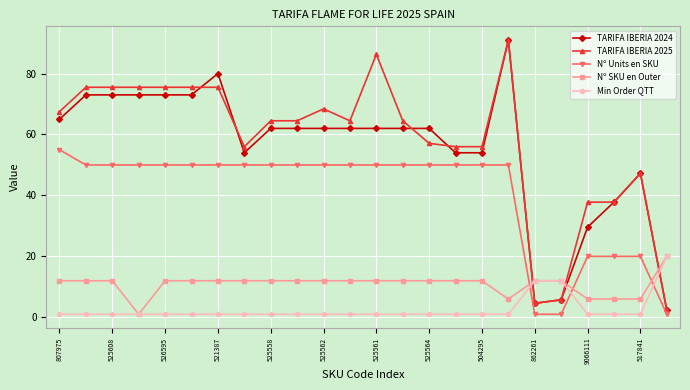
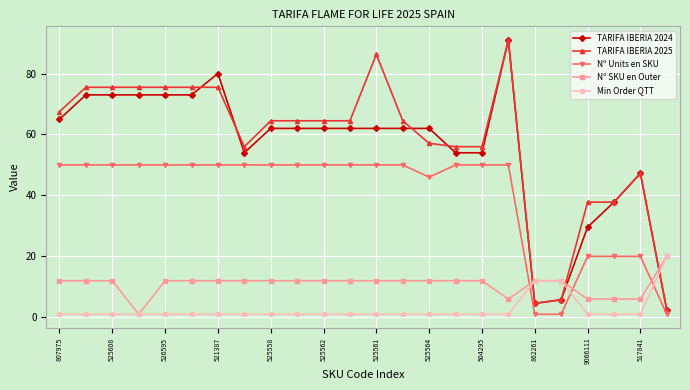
Nº Units en SKU, 807975: 55 -> 50
TARIFA IBERIA 2025, 525562: 68 -> 65
Nº Units en SKU, 525564: 50 -> 46
